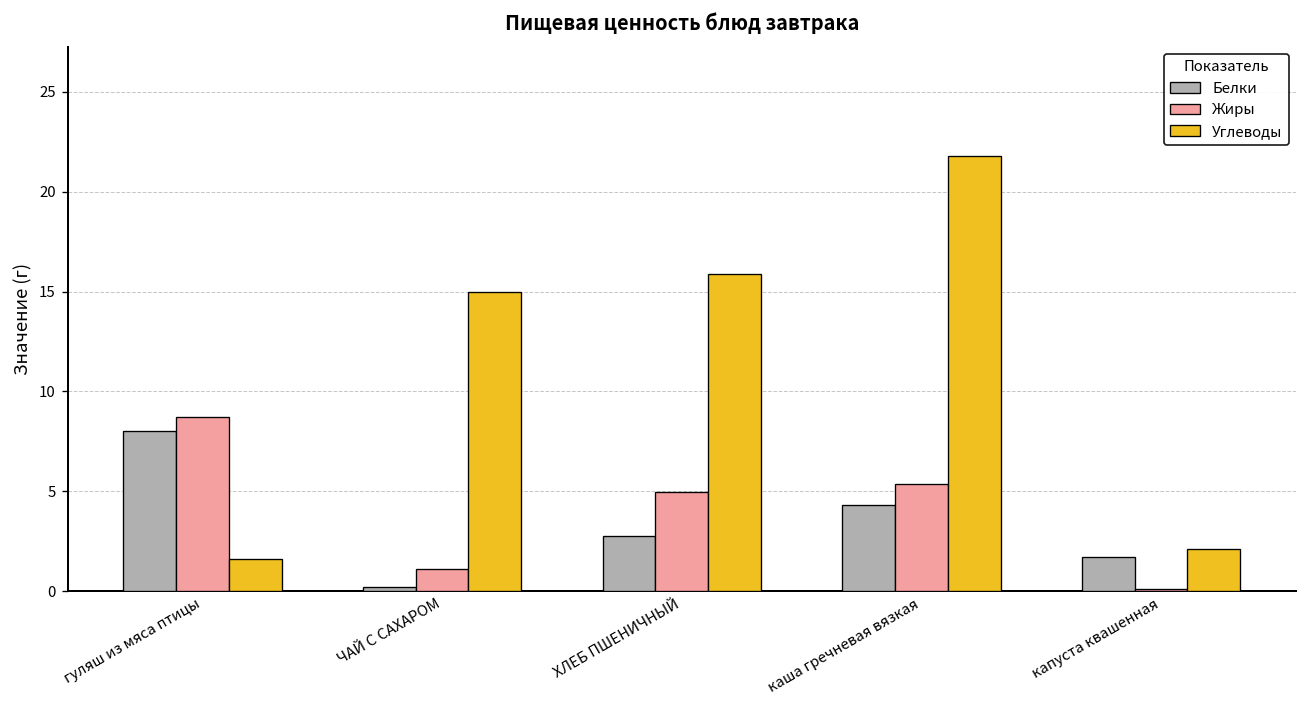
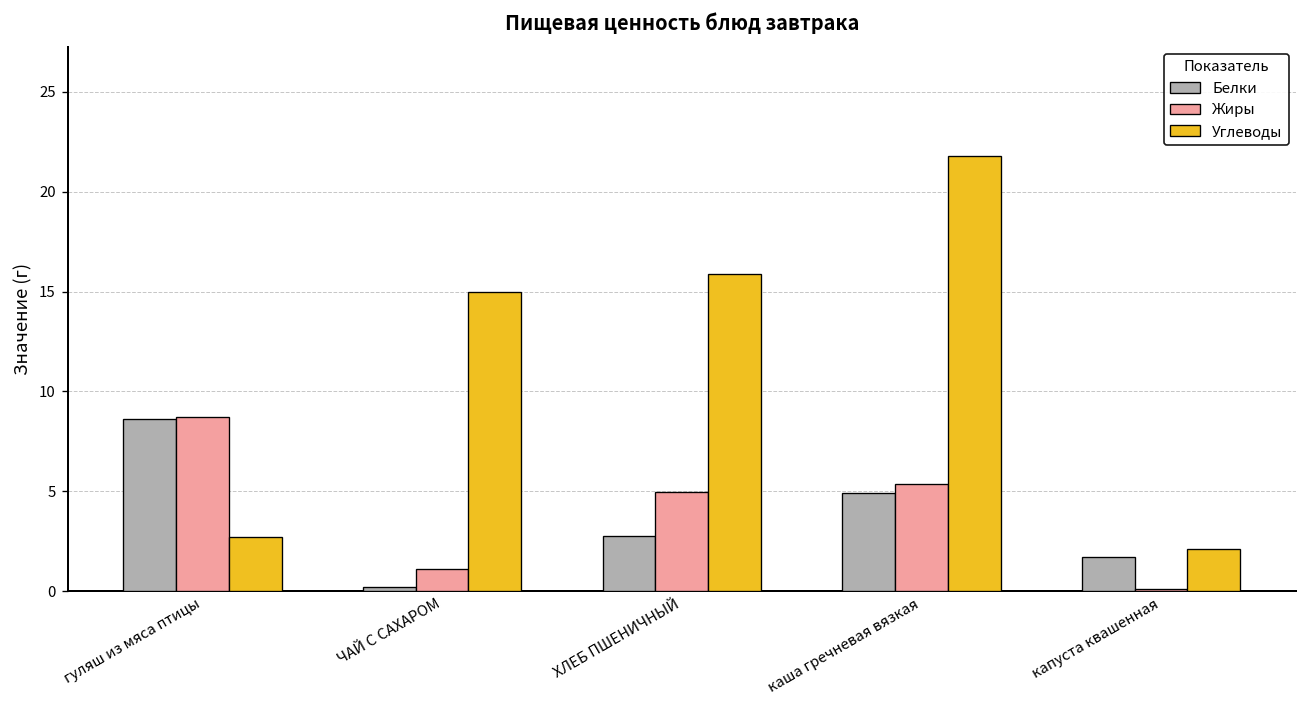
Белки, гуляш из мяса птицы: 8.0 -> 8.6
Углеводы, гуляш из мяса птицы: 1.6 -> 2.7
Белки, каша гречневая вязкая: 4.3 -> 4.9
